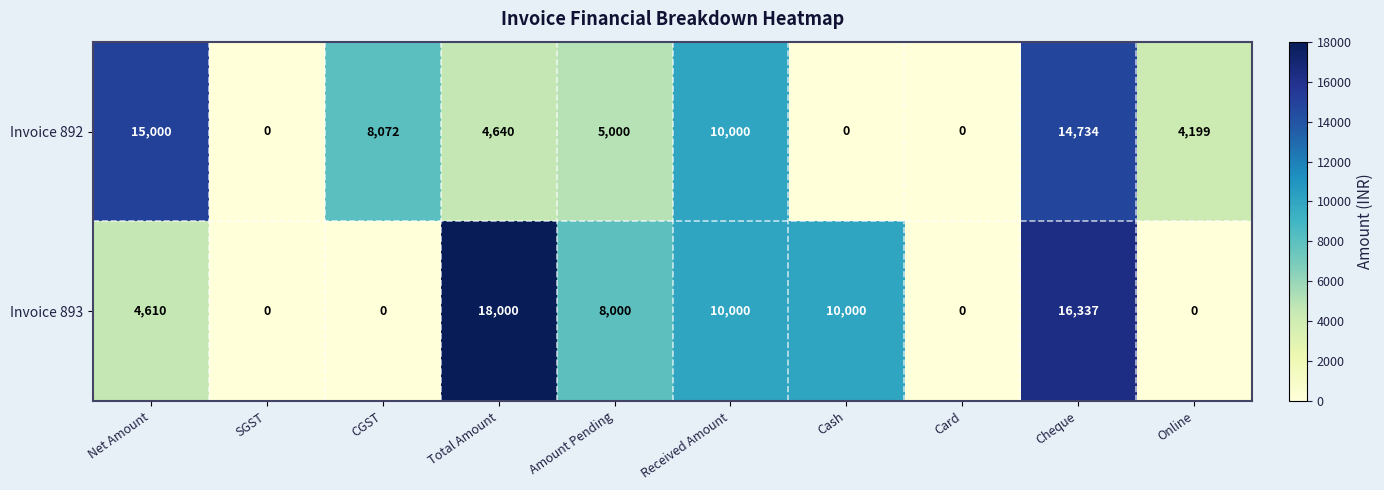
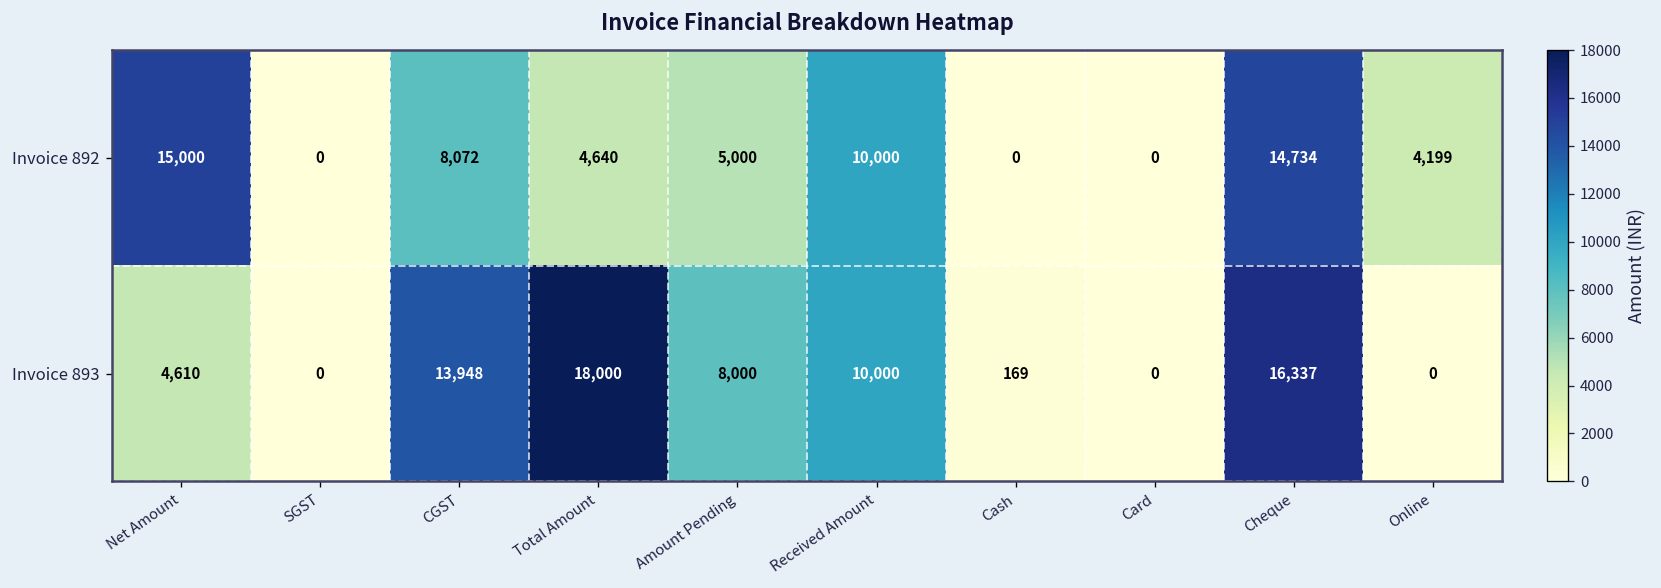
Invoice 893, CGST: 0 -> 13,948
Invoice 893, Cash: 10,000 -> 169
